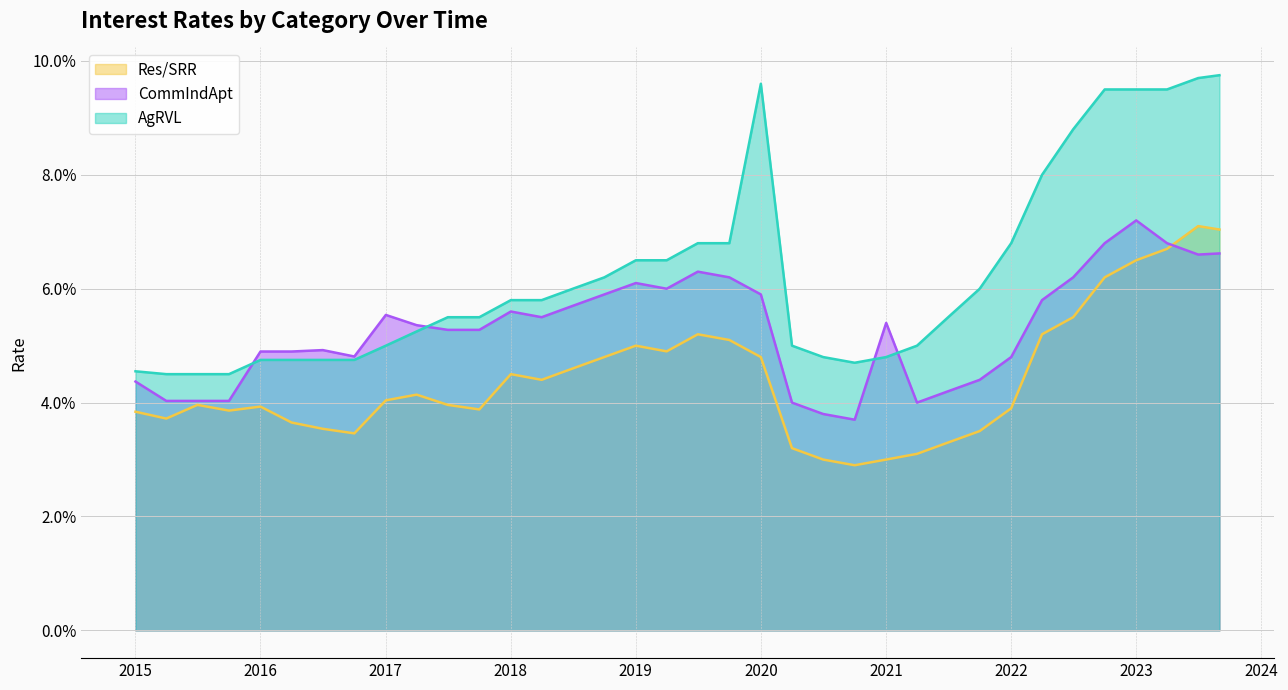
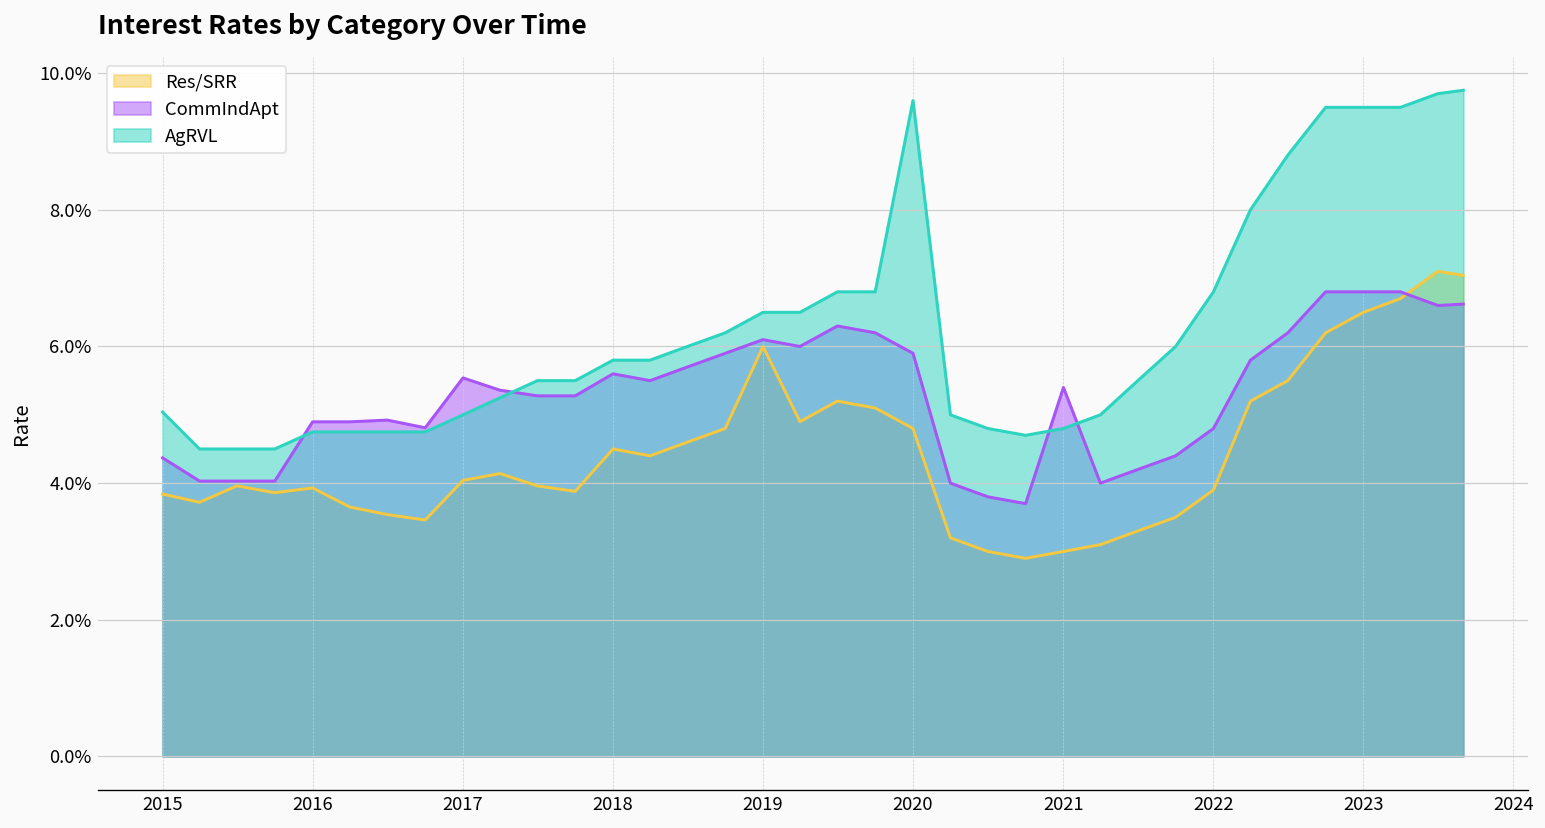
AgRVL, 2015: 4.6% -> 5.0%
Res/SRR, 2019: 5.0% -> 6.0%
CommIndApt, 2023: 7.2% -> 6.8%
